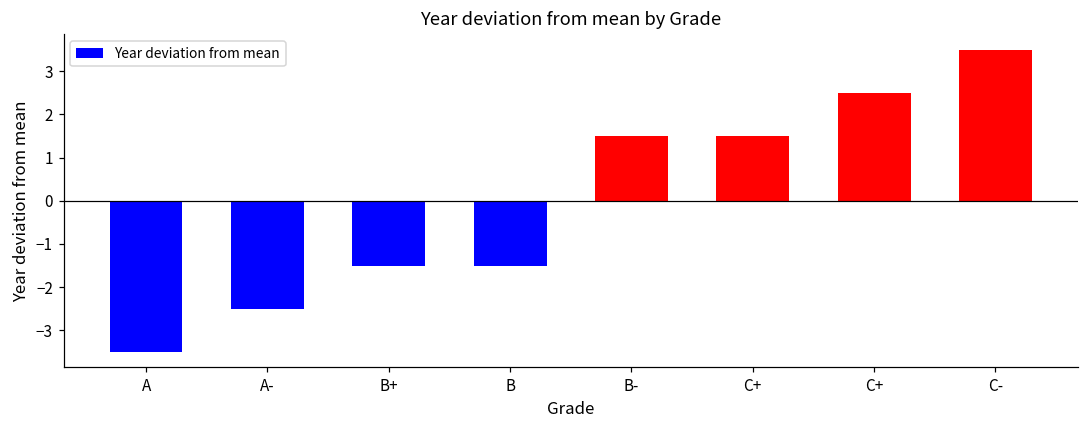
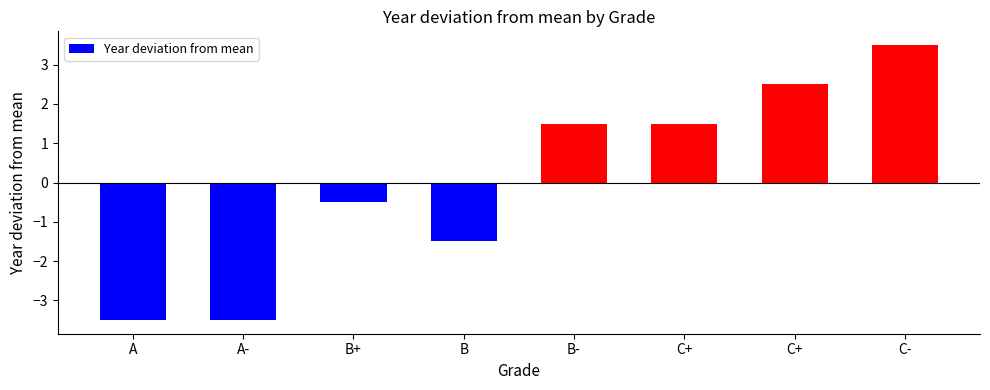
A-: -2.5 -> -3.5
B+: -1.5 -> -0.5
